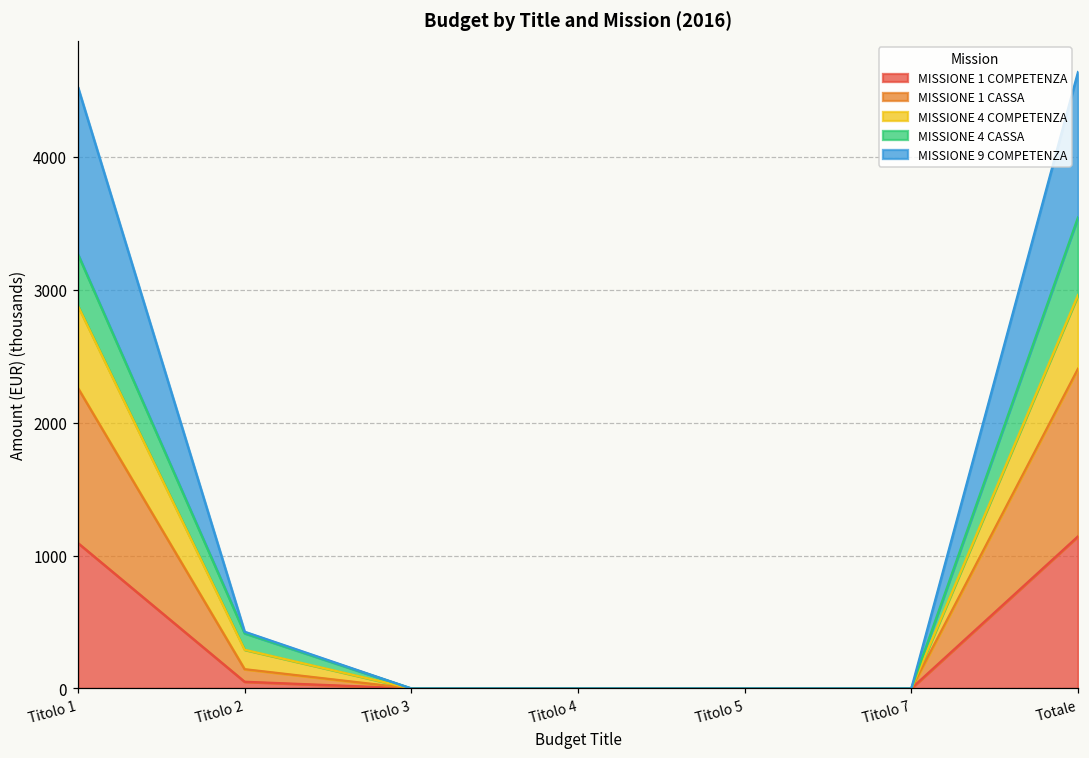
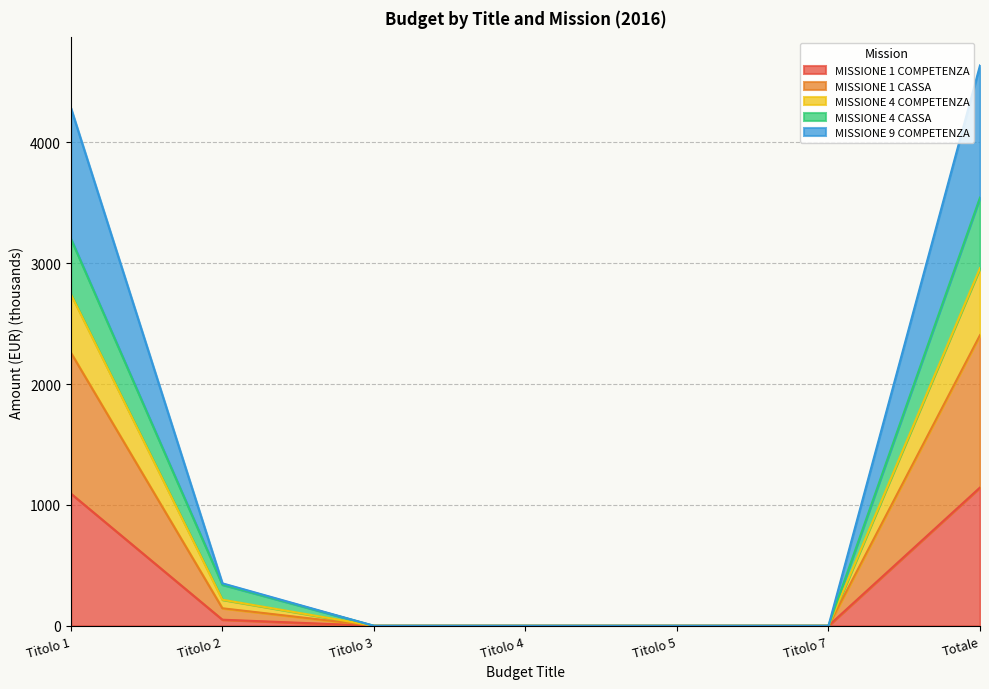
MISSIONE 4 COMPETENZA, Titolo 1: 620 -> 480
MISSIONE 4 CASSA, Titolo 1: 390 -> 460
MISSIONE 9 COMPETENZA, Titolo 1: 1260 -> 1080
MISSIONE 4 COMPETENZA, Titolo 2: 150 -> 70
